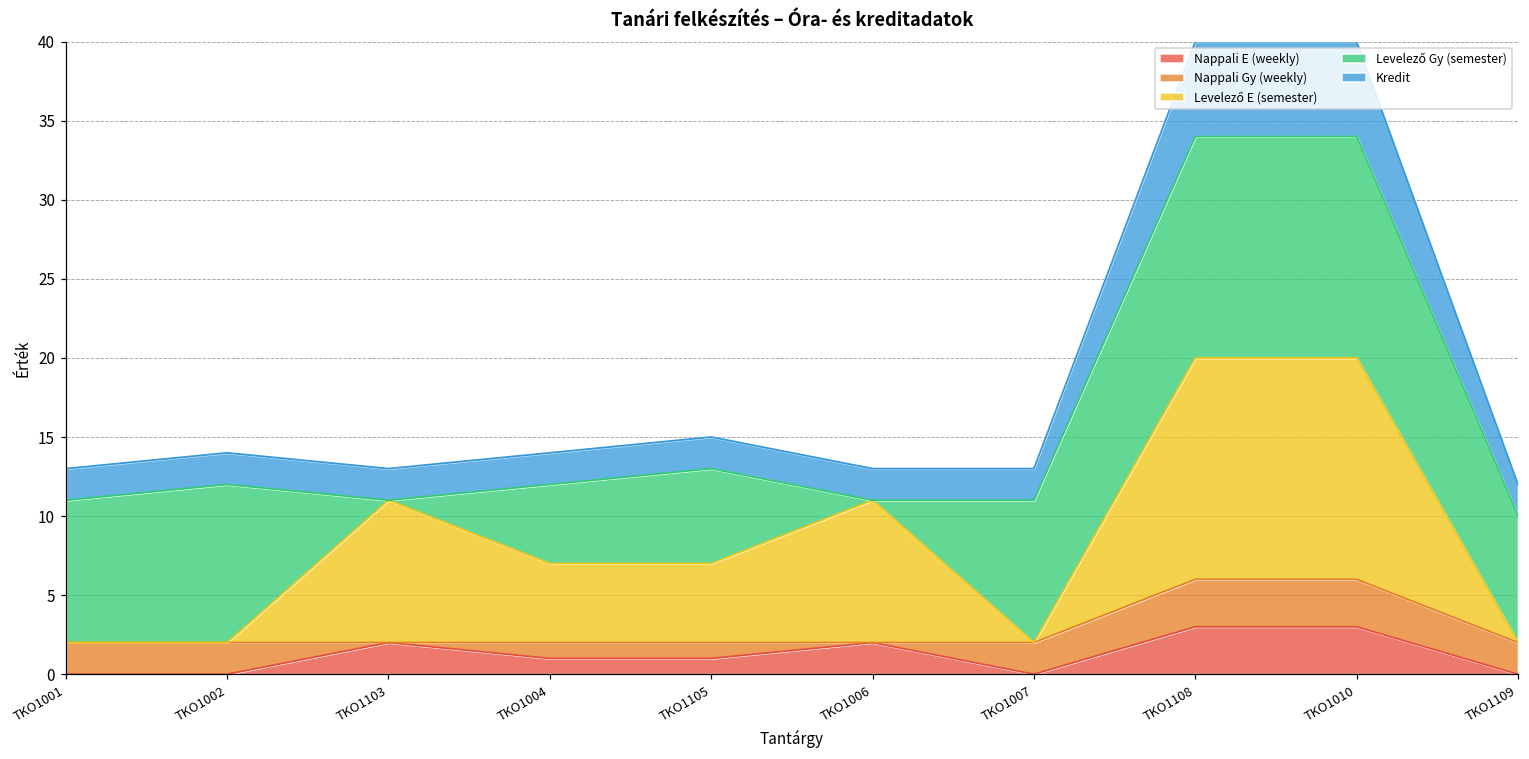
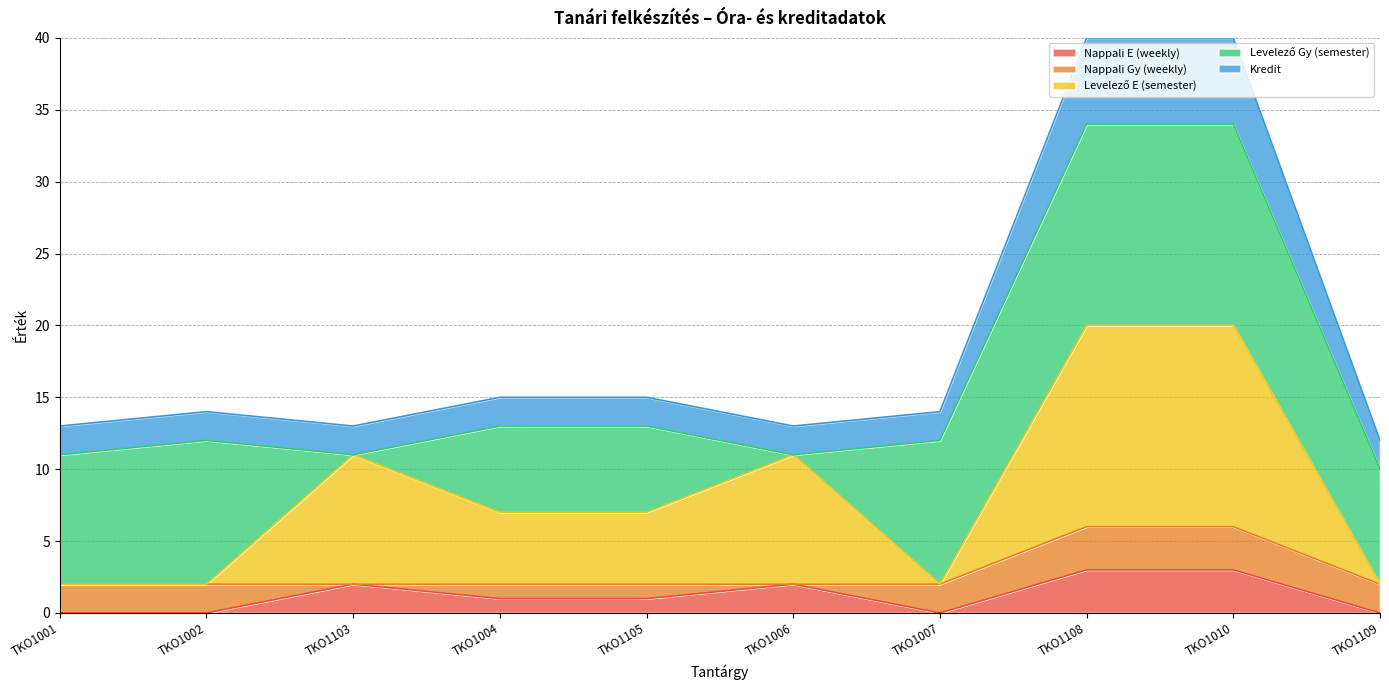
Levelező Gy (semester), TKO1004: 5 -> 6
Levelező Gy (semester), TKO1007: 9 -> 10
